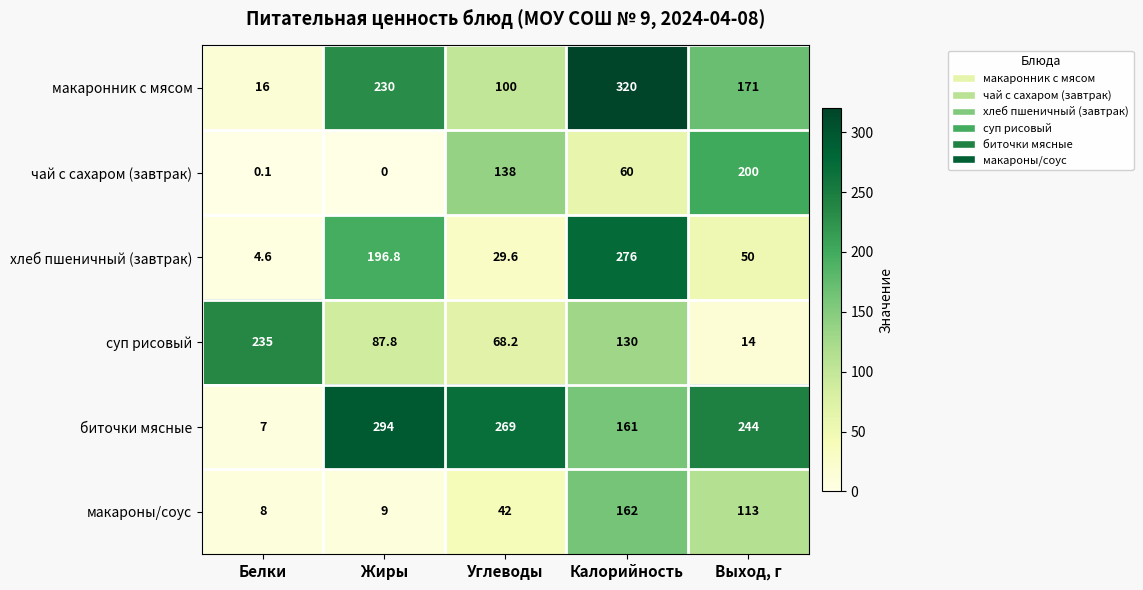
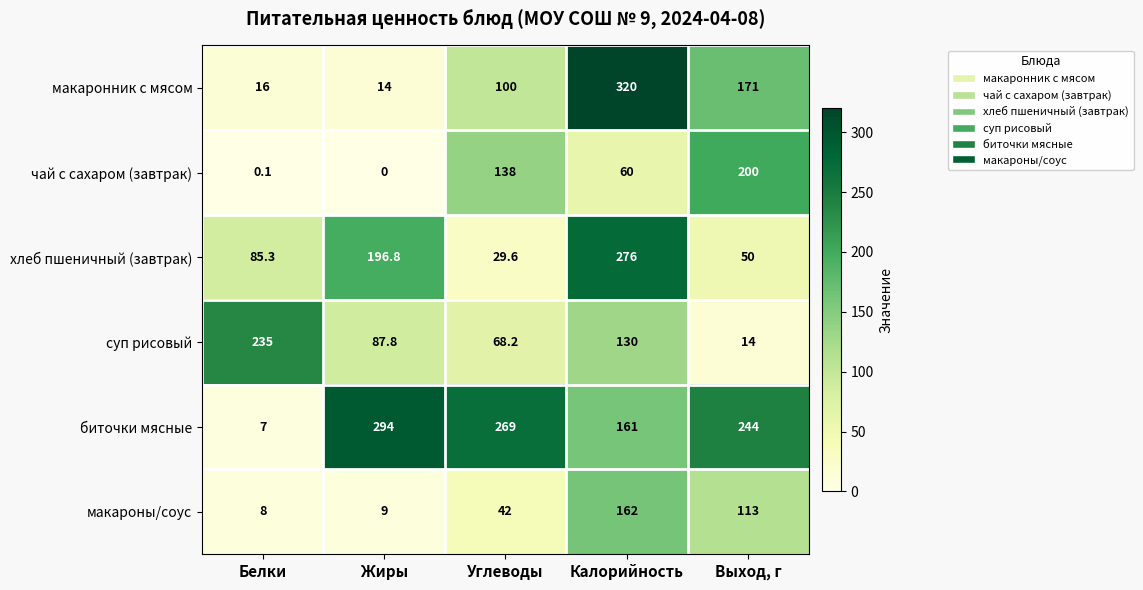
макаронник с мясом, Жиры: 230 -> 14
хлеб пшеничный (завтрак), Белки: 4.6 -> 85.3
